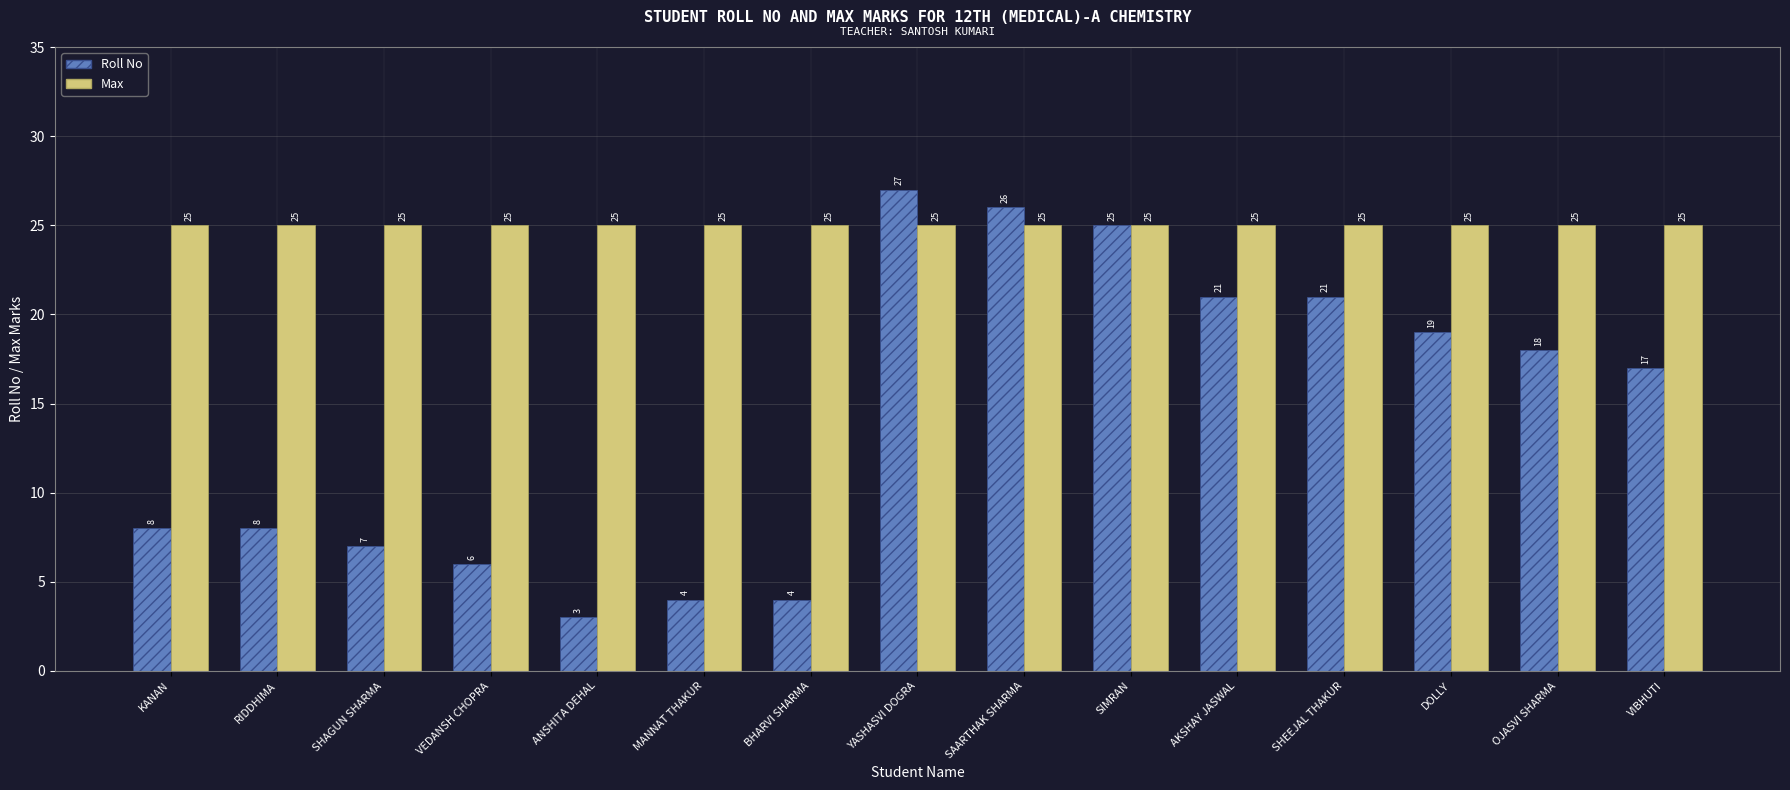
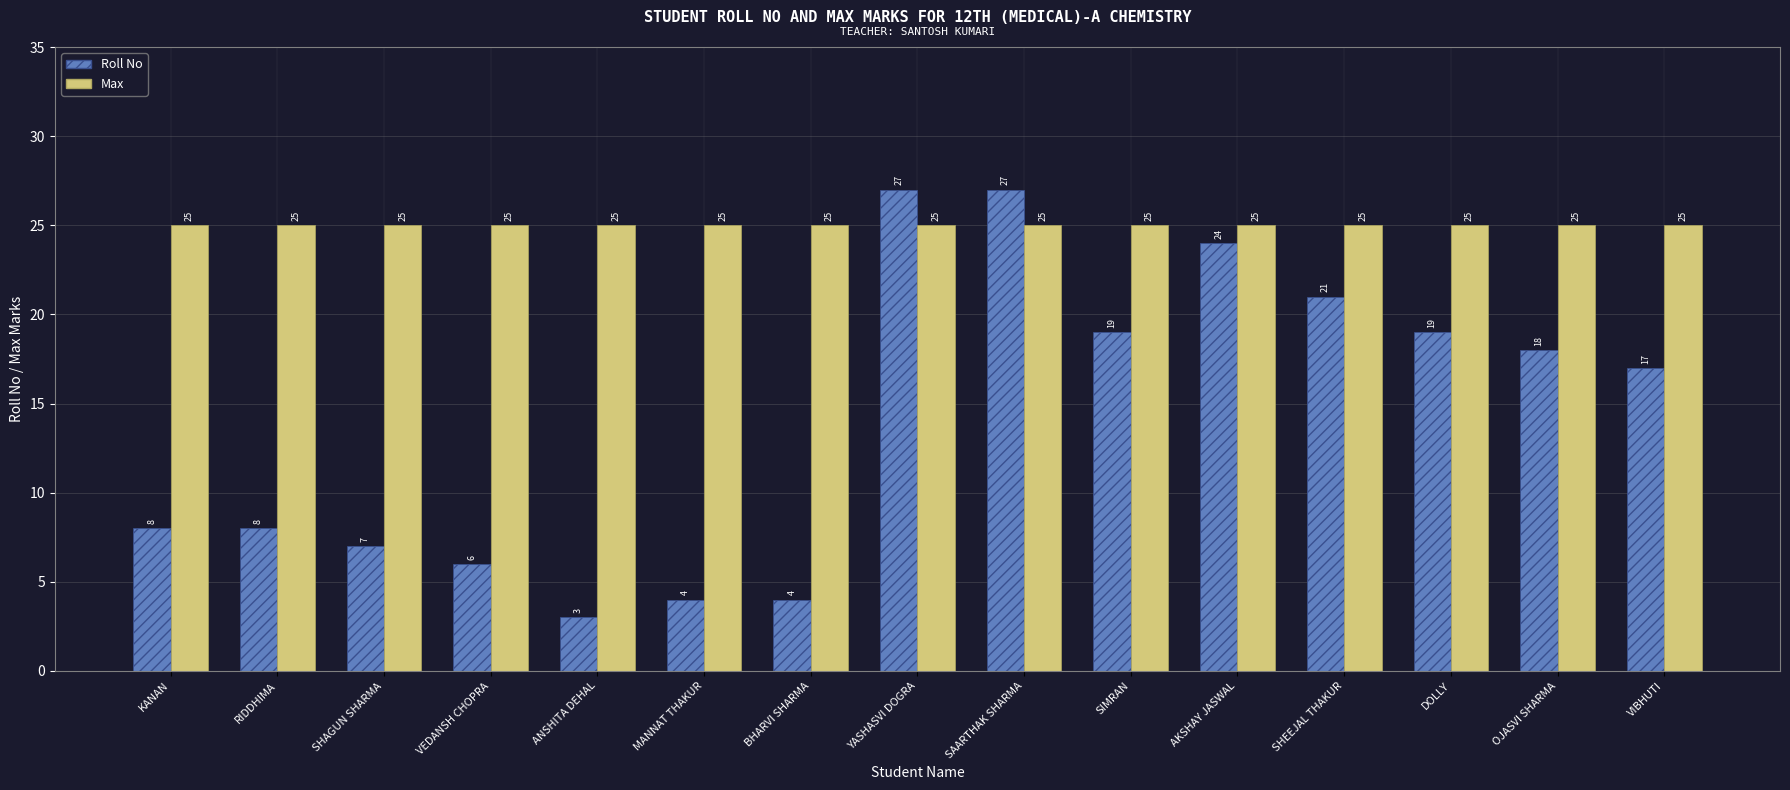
Roll No, SAARTHAK SHARMA: 26 -> 27
Roll No, SIMRAN: 25 -> 19
Roll No, AKSHAY JASWAL: 21 -> 24
